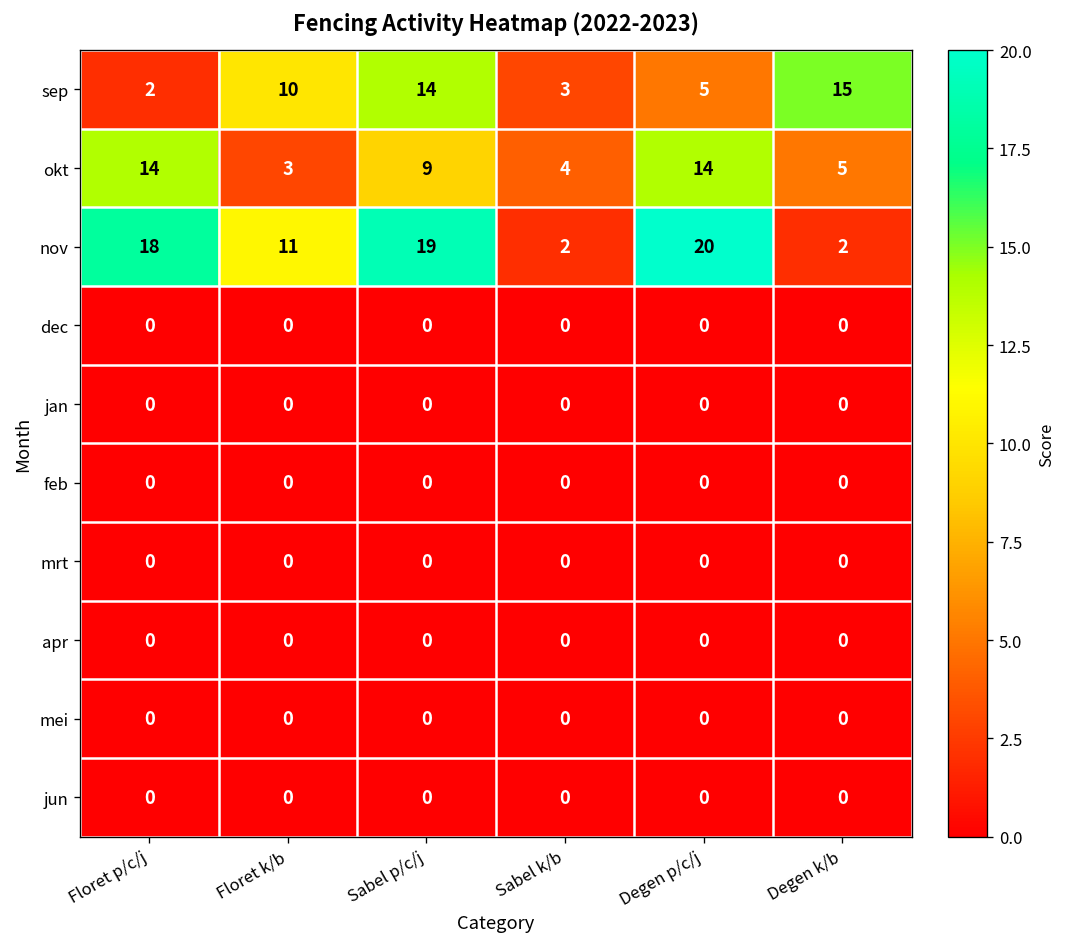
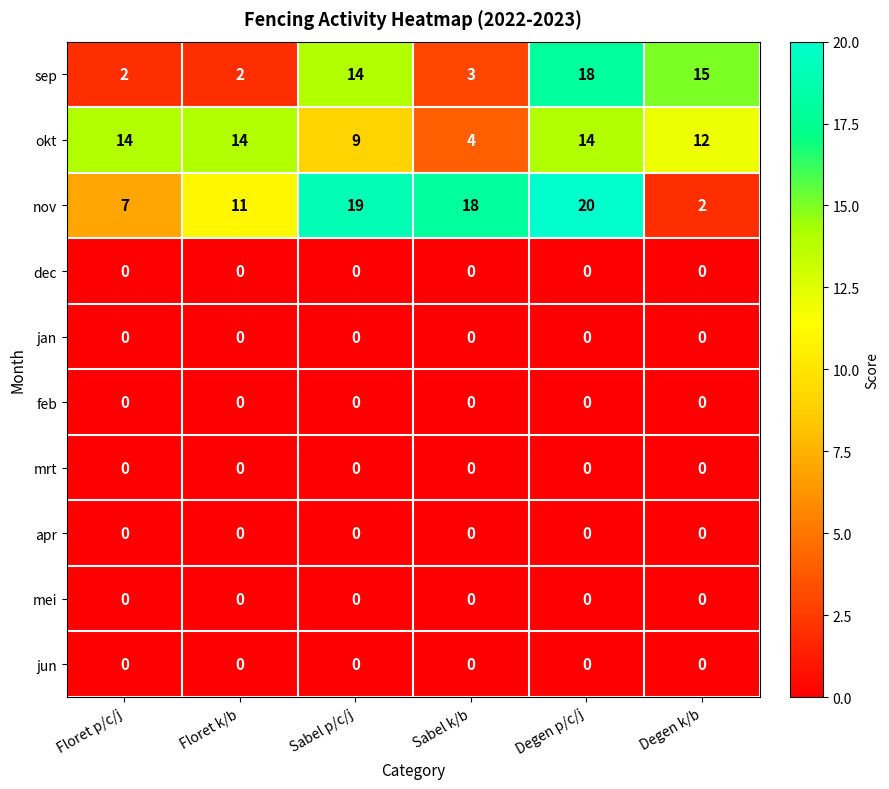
sep, Floret k/b: 10 -> 2
sep, Degen p/c/j: 5 -> 18
okt, Floret k/b: 3 -> 14
okt, Degen k/b: 5 -> 12
nov, Floret p/c/j: 18 -> 7
nov, Sabel k/b: 2 -> 18
